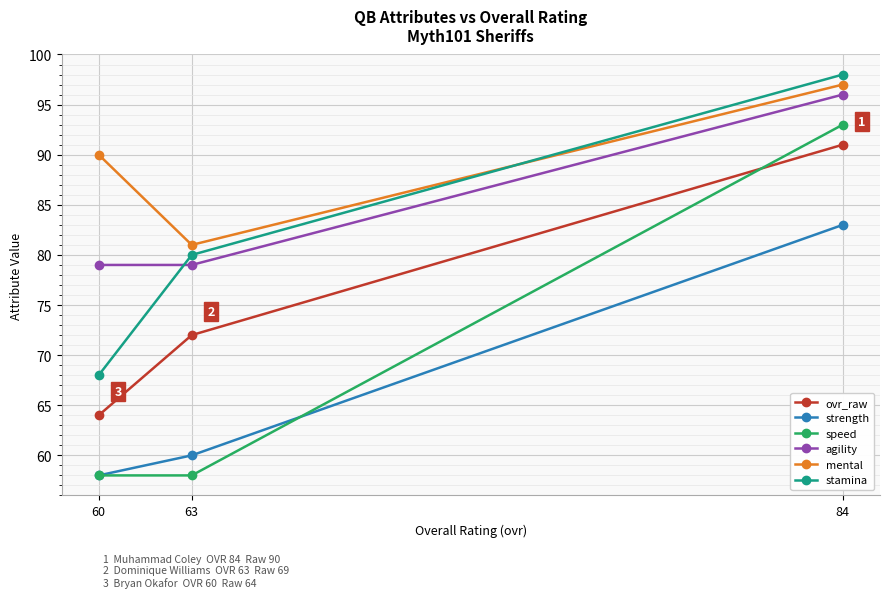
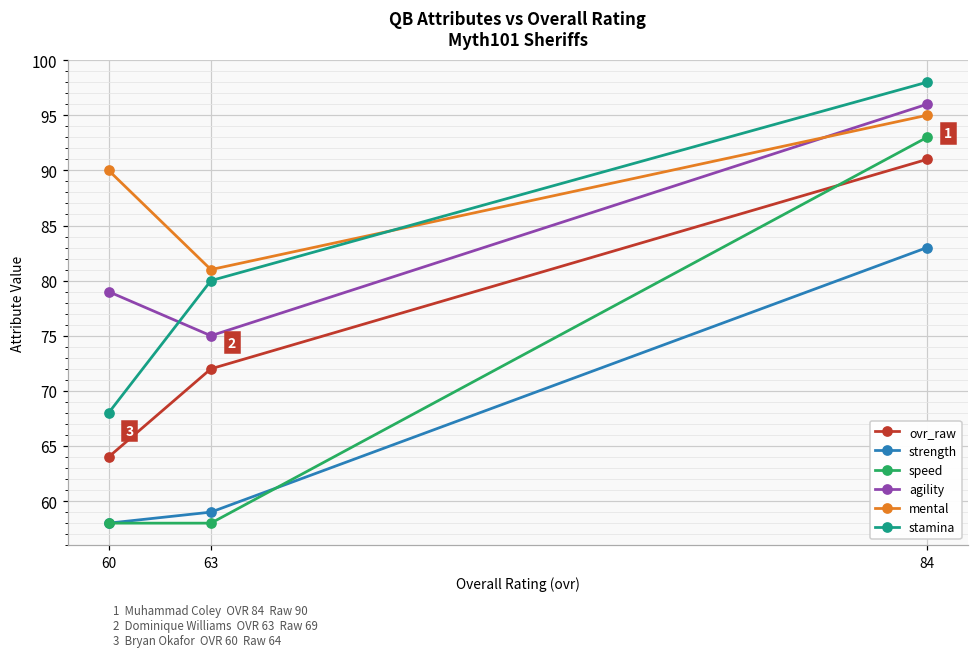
strength, 63: 60 -> 59
agility, 63: 79 -> 75
mental, 84: 97 -> 95
